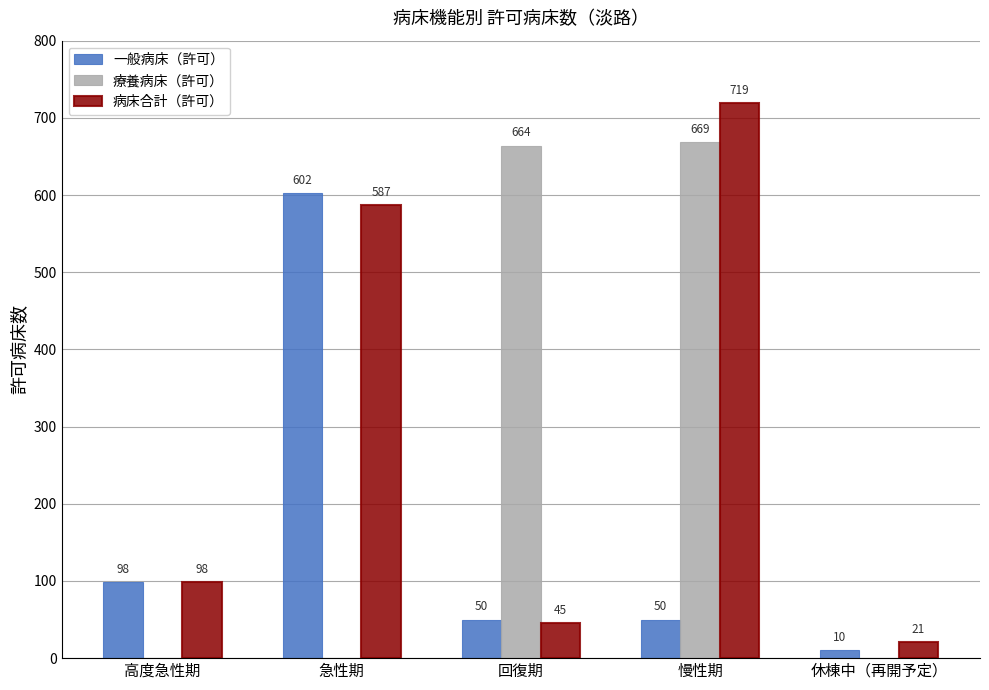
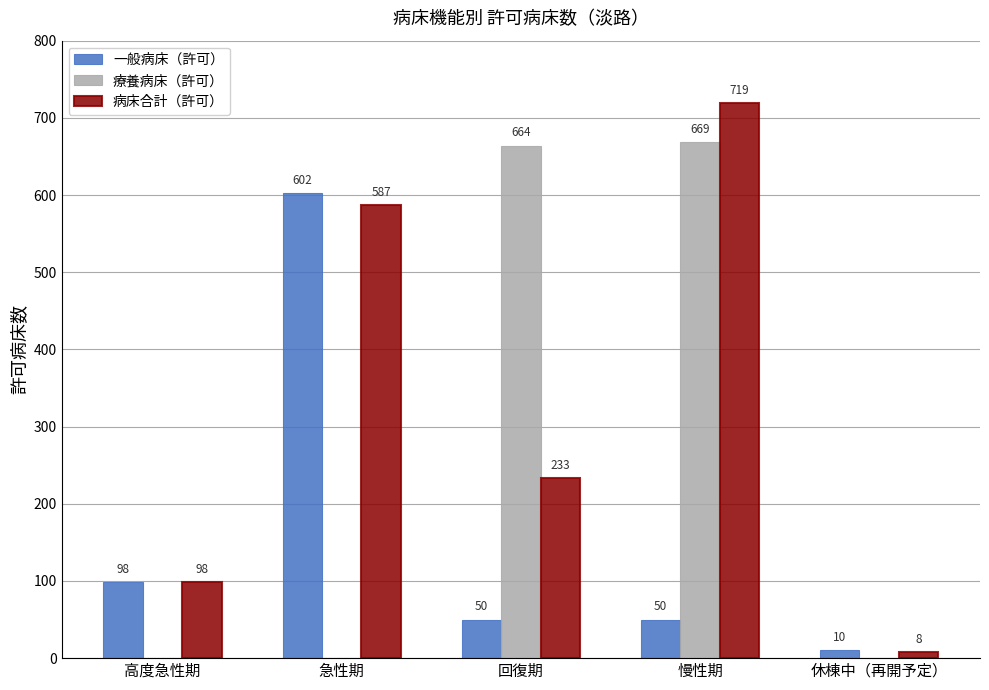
病床合計（許可）, 回復期: 45 -> 233
病床合計（許可）, 休棟中（再開予定）: 21 -> 8
